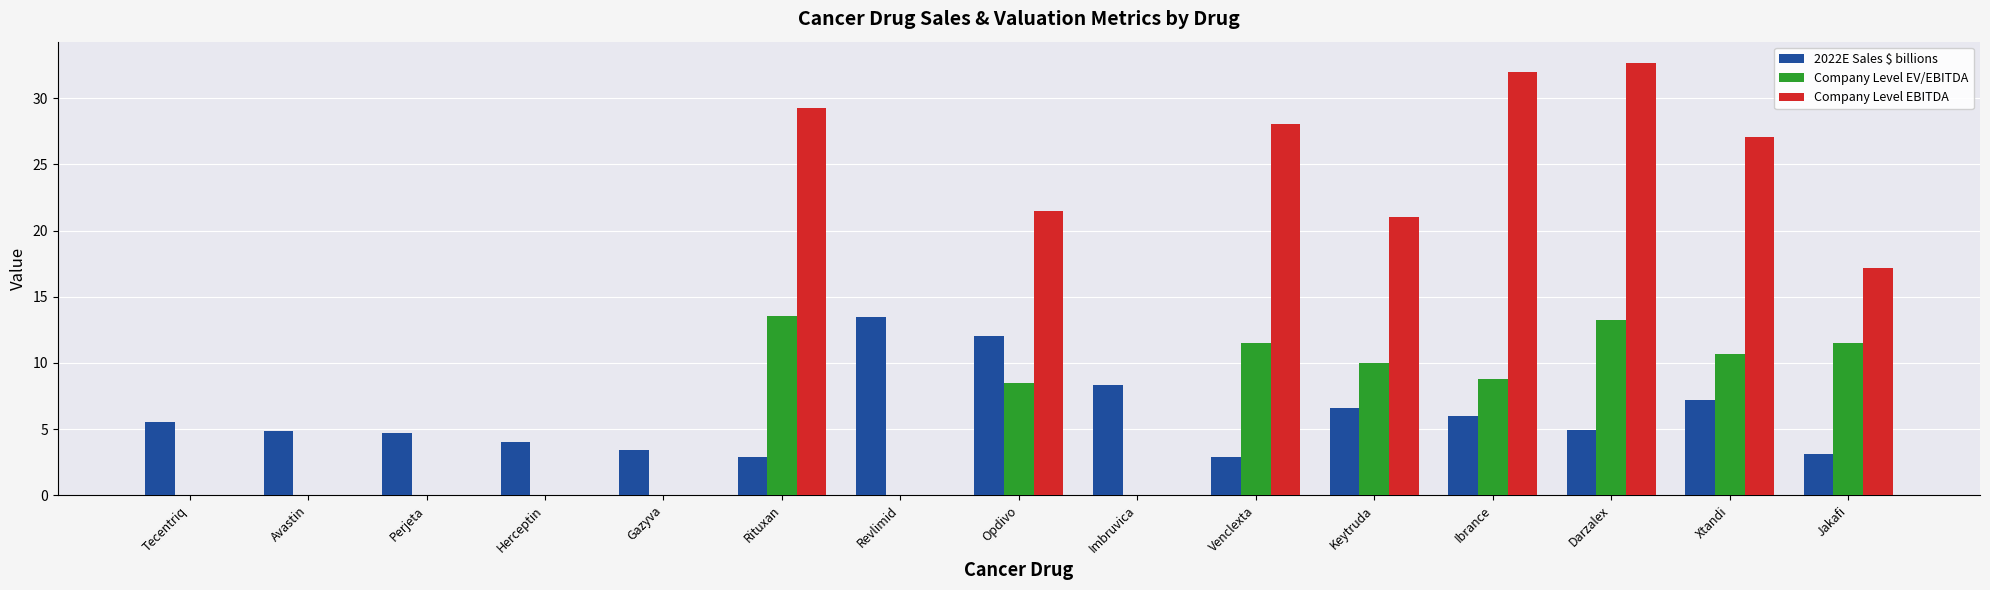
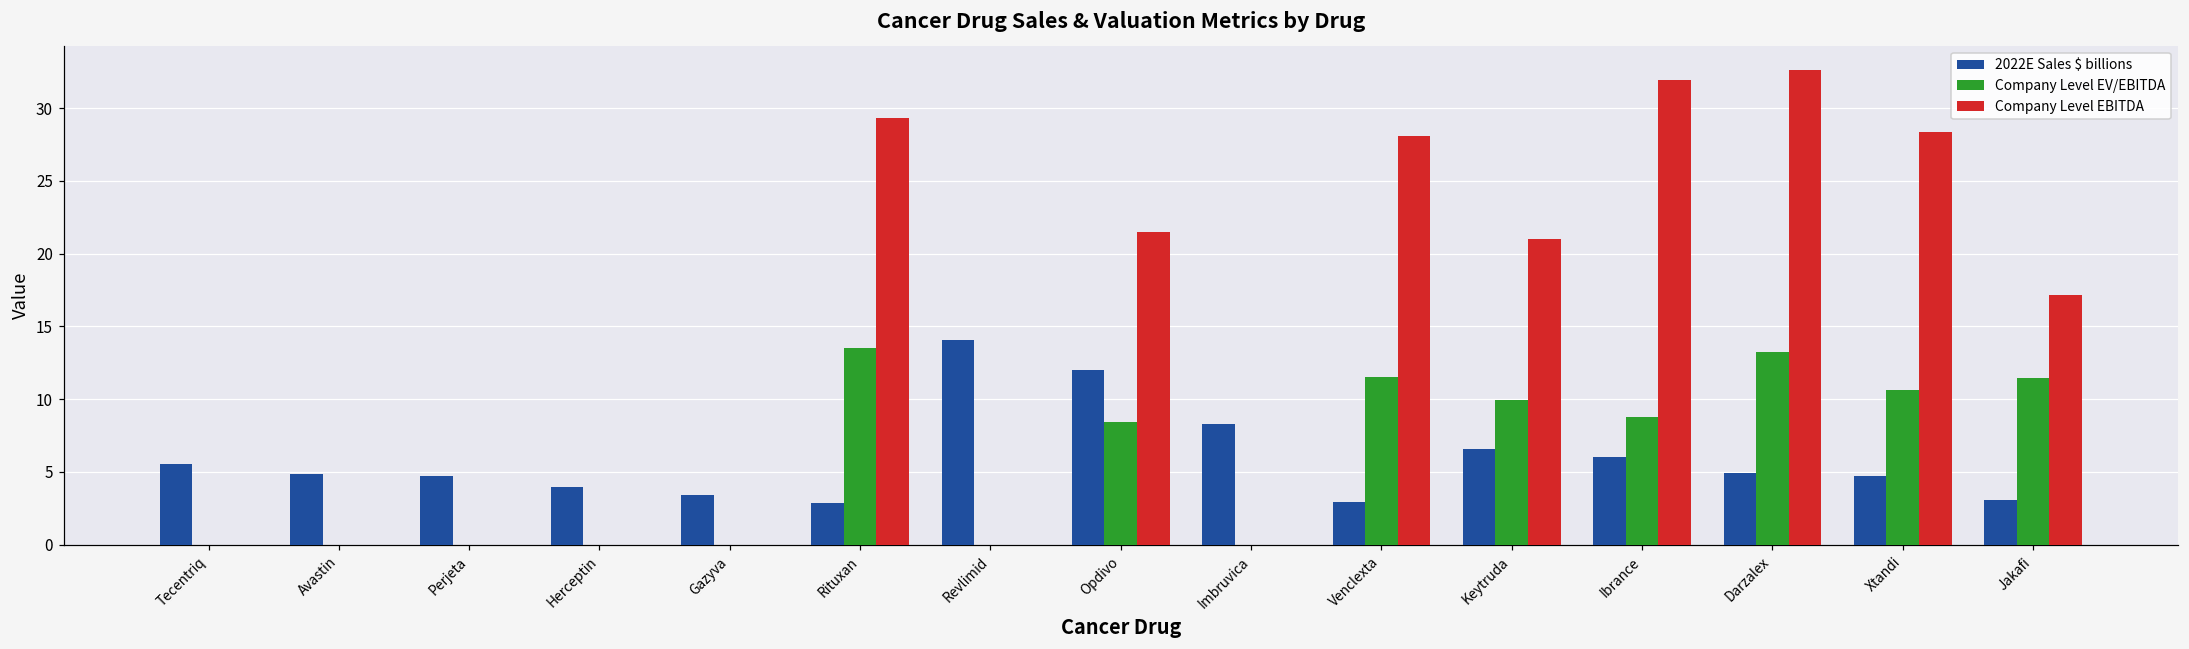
2022E Sales $ billions, Revlimid: 13.4 -> 14.1
2022E Sales $ billions, Xtandi: 7.2 -> 4.7
Company Level EBITDA, Xtandi: 27.1 -> 28.3
